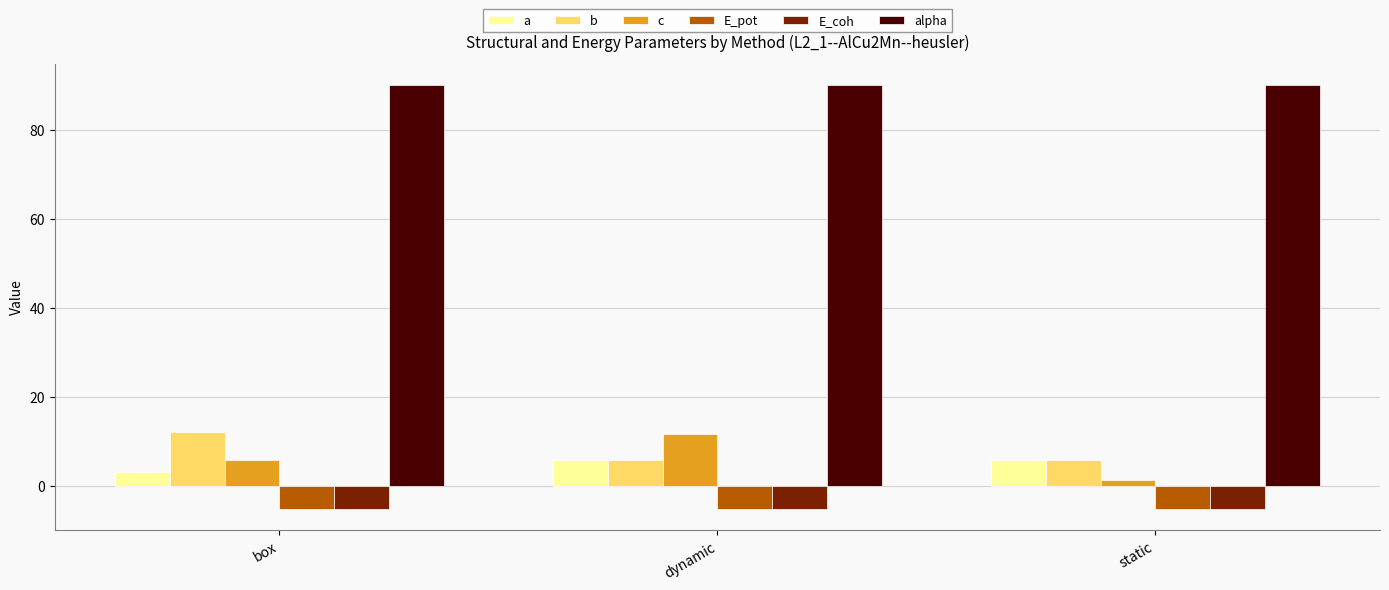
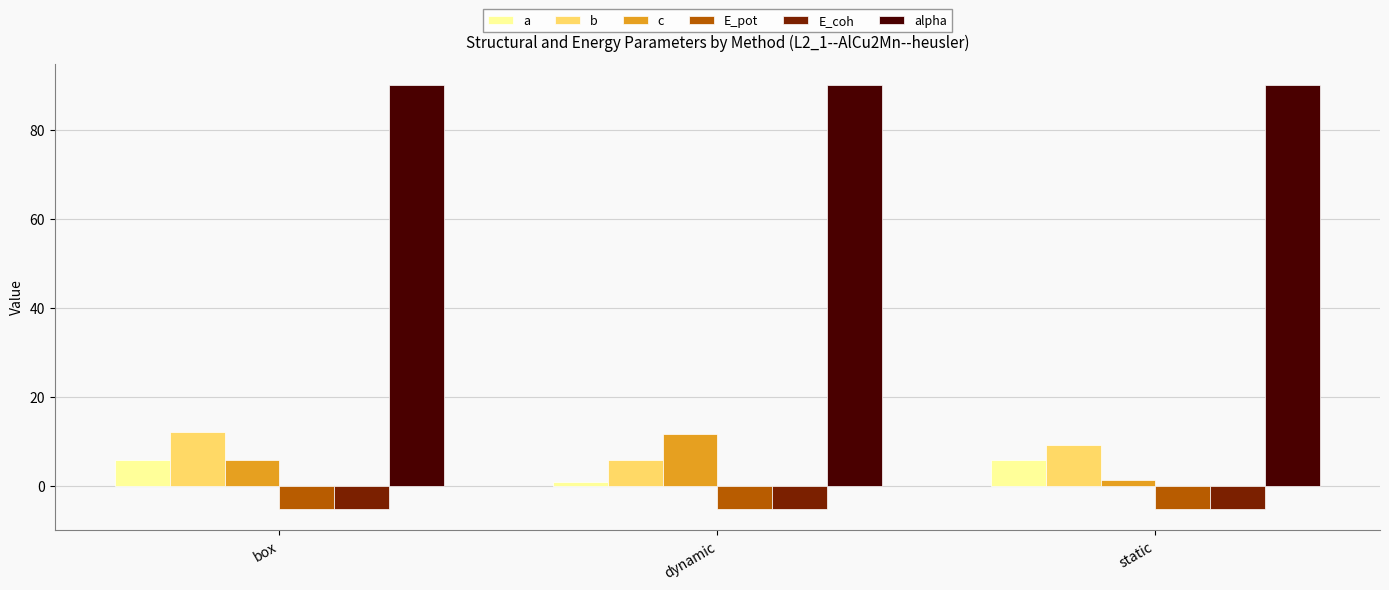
a, box: 3 -> 6
a, dynamic: 6 -> 1
b, static: 6 -> 9
